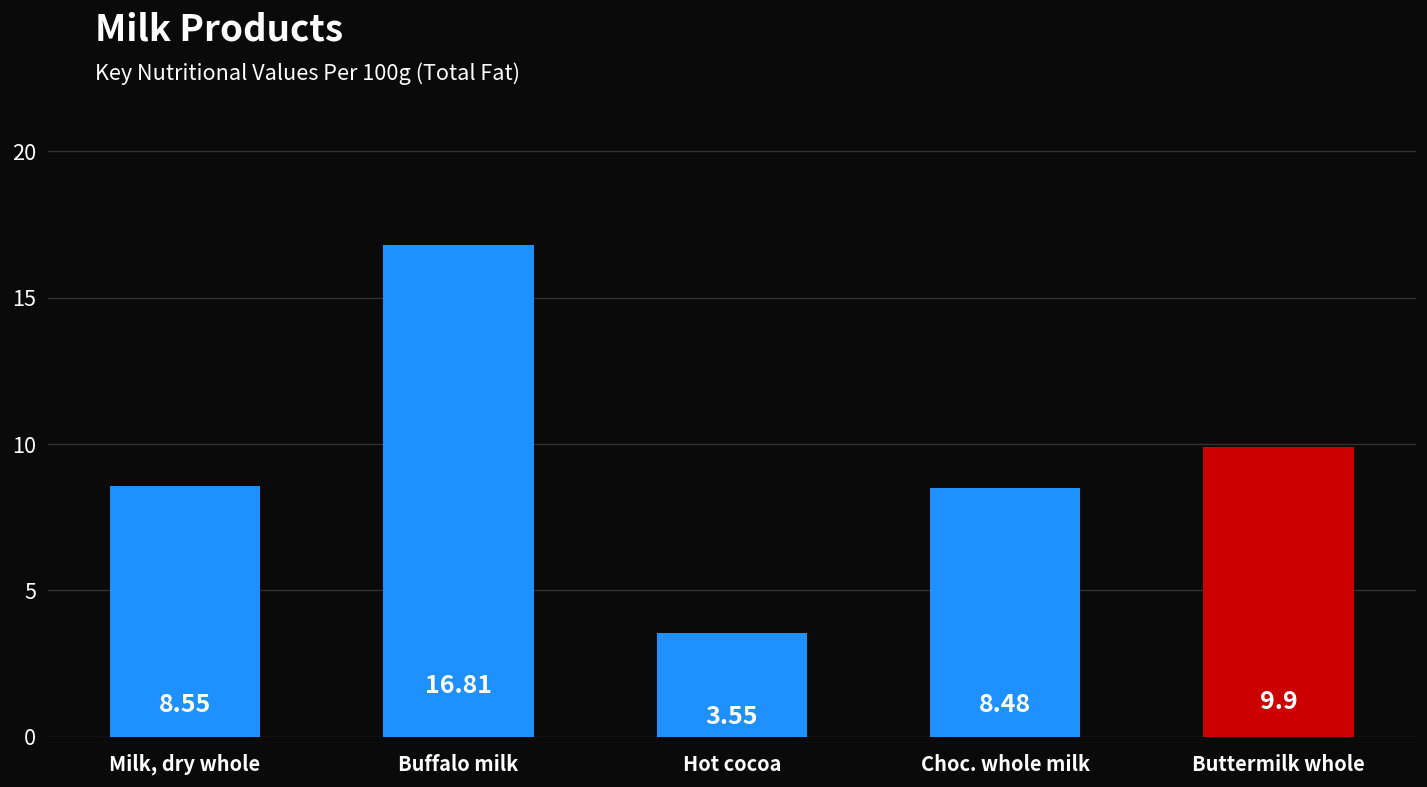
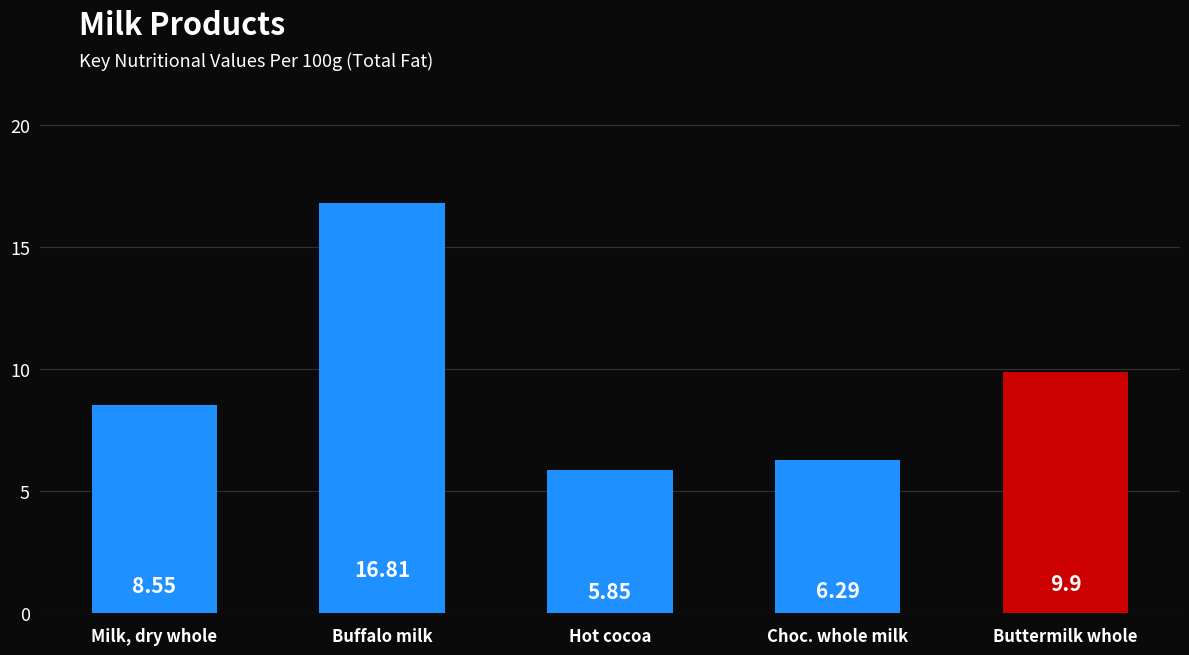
Hot cocoa: 3.55 -> 5.85
Choc. whole milk: 8.48 -> 6.29
